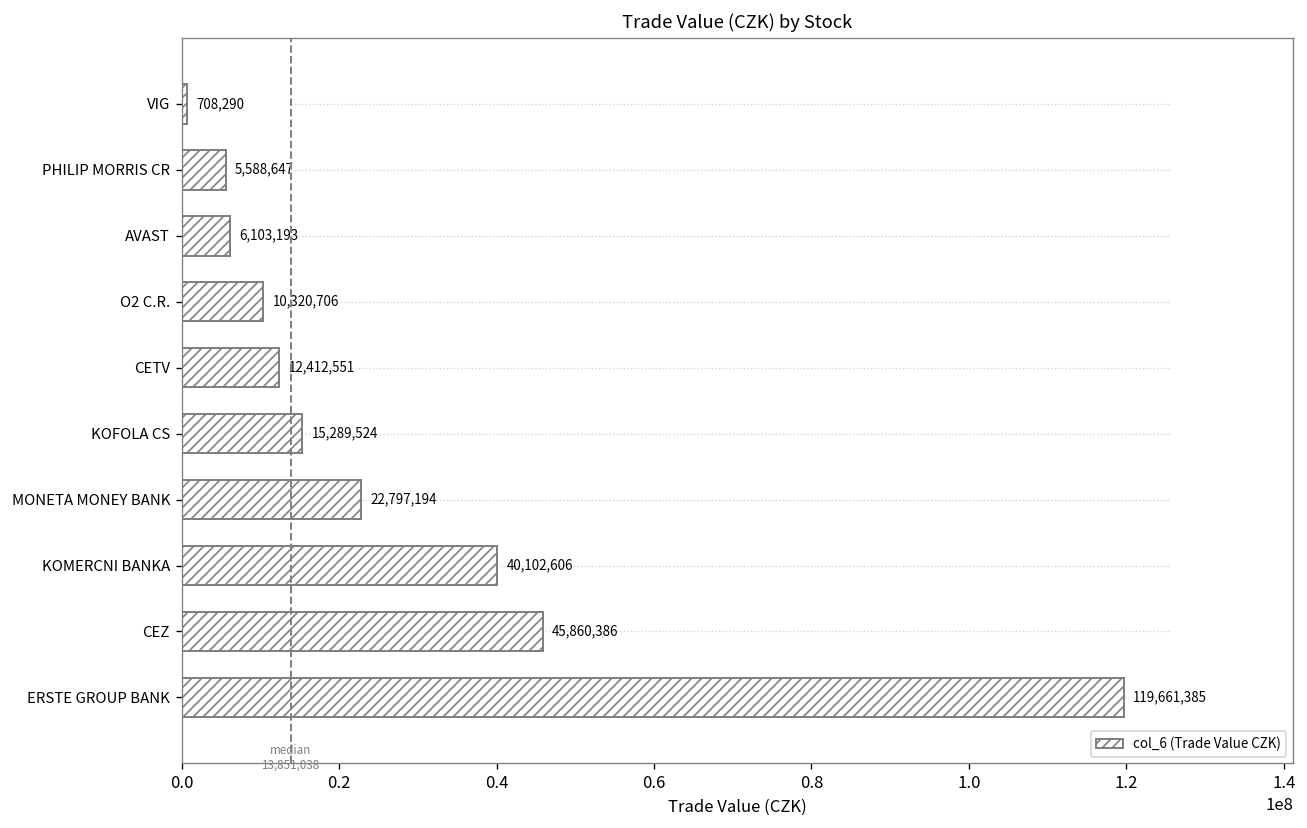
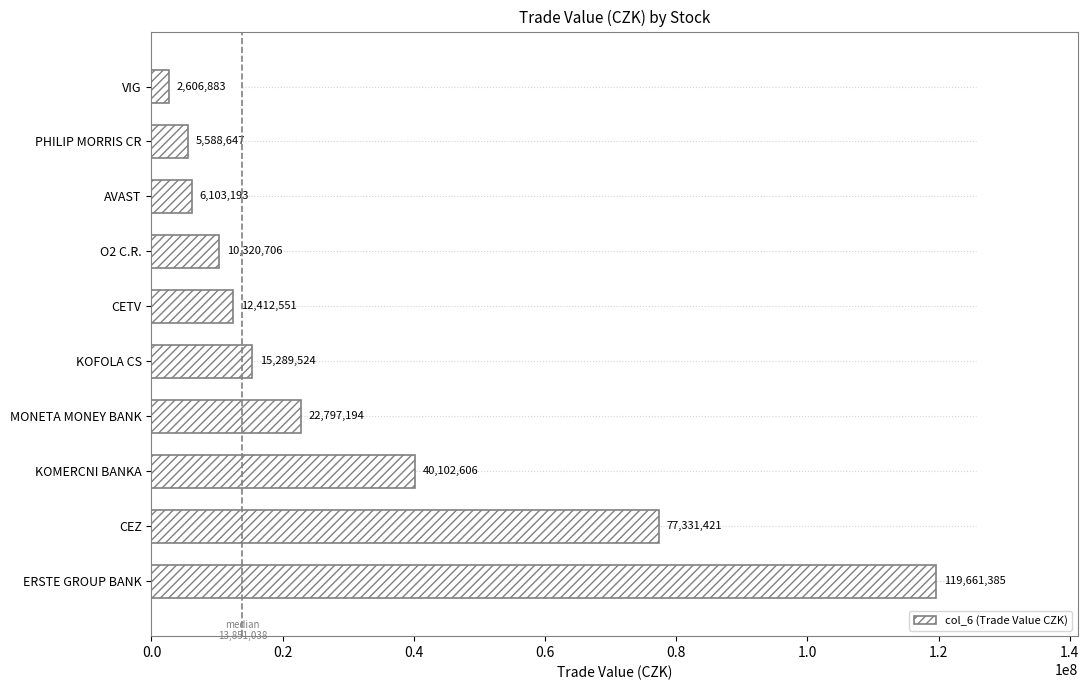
VIG: 708,290 -> 2,606,883
CEZ: 45,860,386 -> 77,331,421
